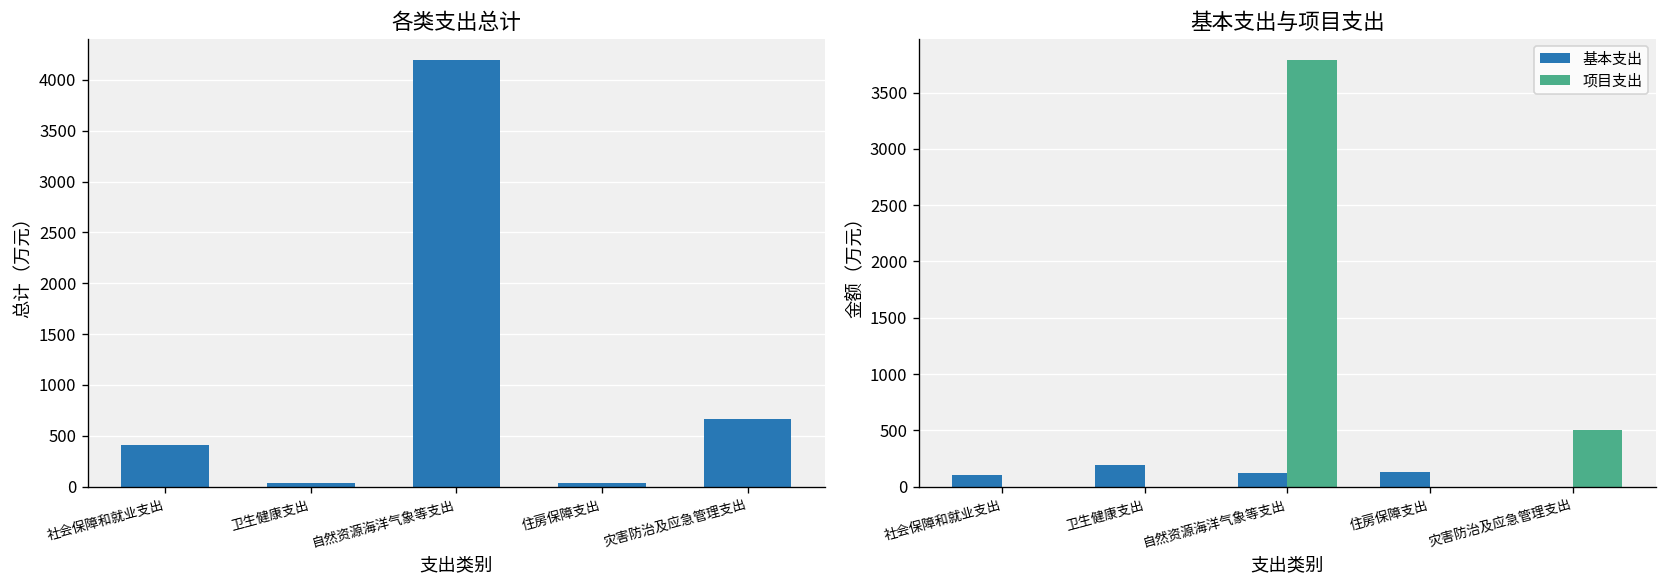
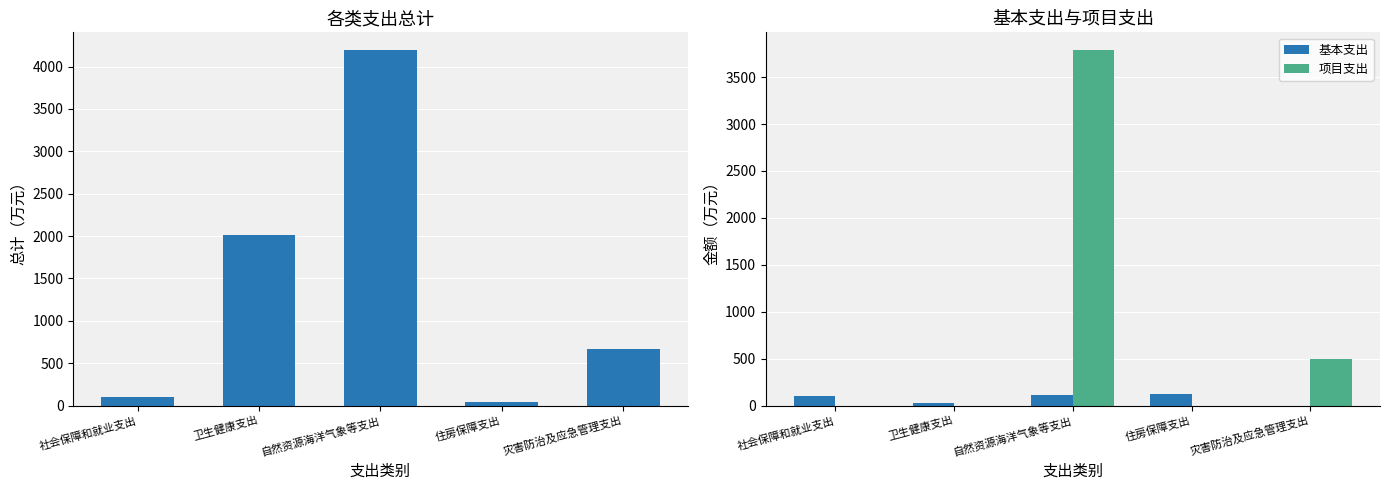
各类支出总计, 社会保障和就业支出: 400 -> 100
各类支出总计, 卫生健康支出: 0 -> 2000
基本支出与项目支出, 基本支出, 卫生健康支出: 200 -> 0
